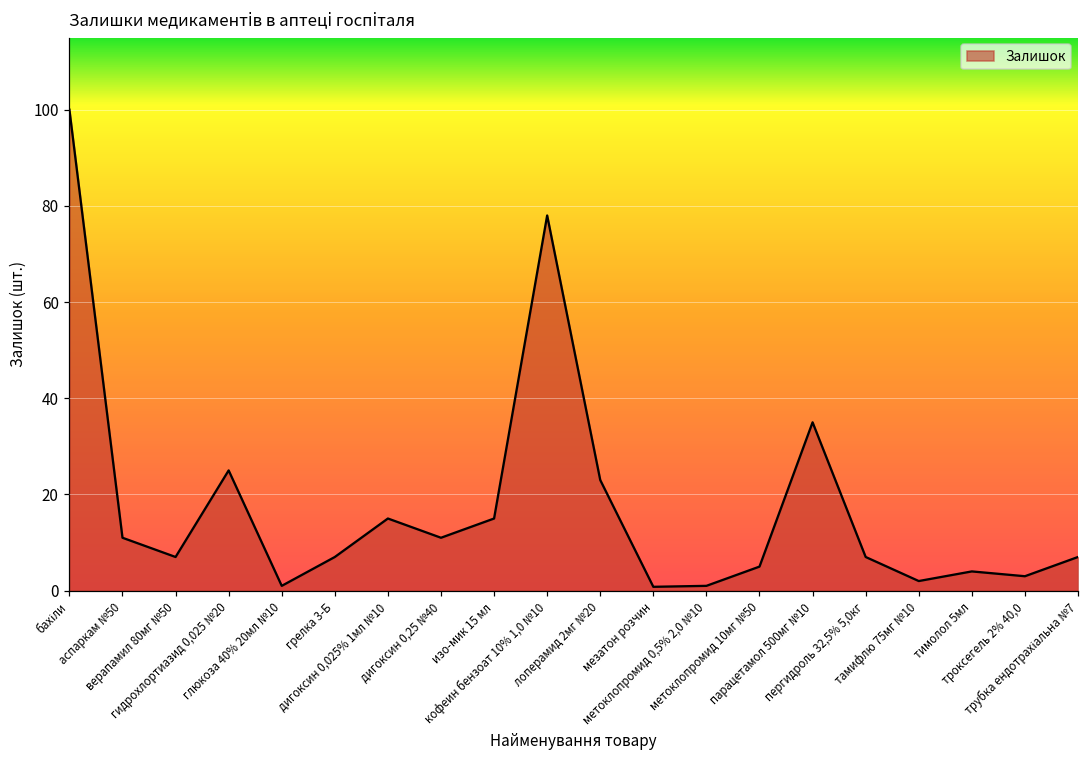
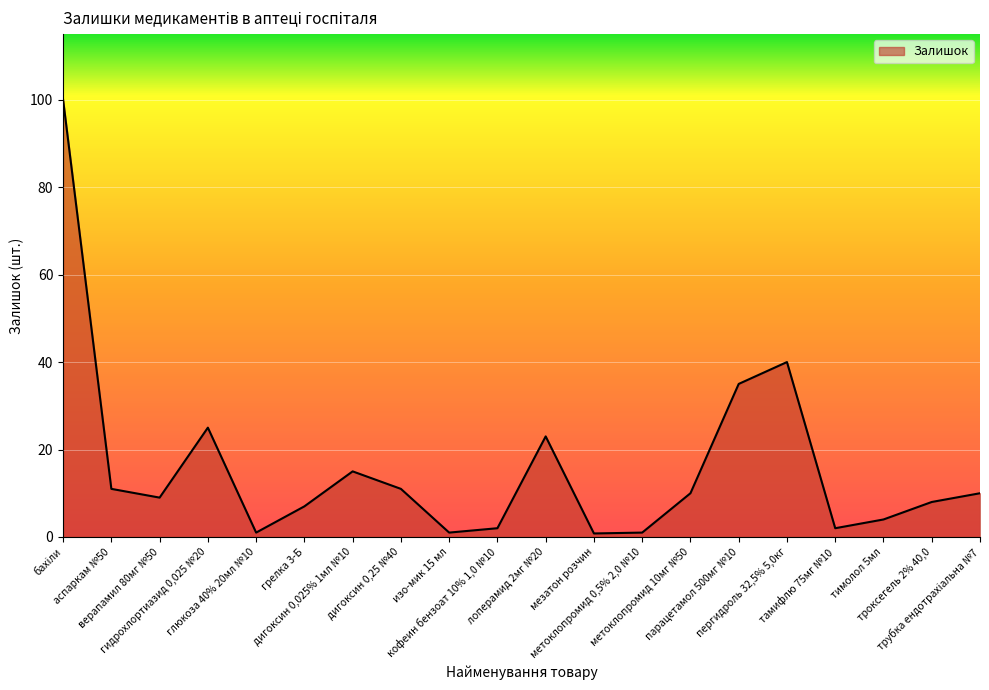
верапамил 80мг №50: 7 -> 9
изо-мик 15 мл: 15 -> 1
кофеин бензоат 10% 1,0 №10: 78 -> 2
метоклопромид 10мг №50: 5 -> 10
пергидроль 32,5% 5,0кг: 7 -> 40
троксегель 2% 40,0: 3 -> 8
трубка ендотрахіальна №7: 7 -> 10
